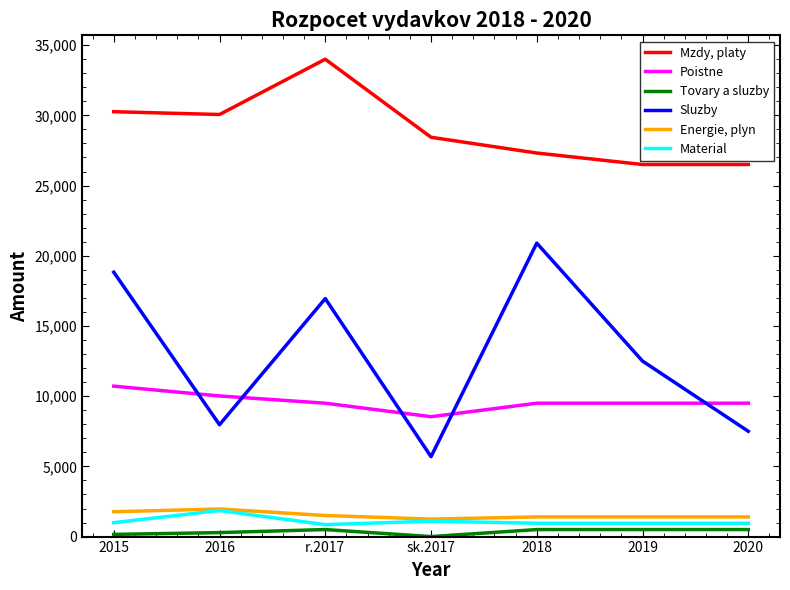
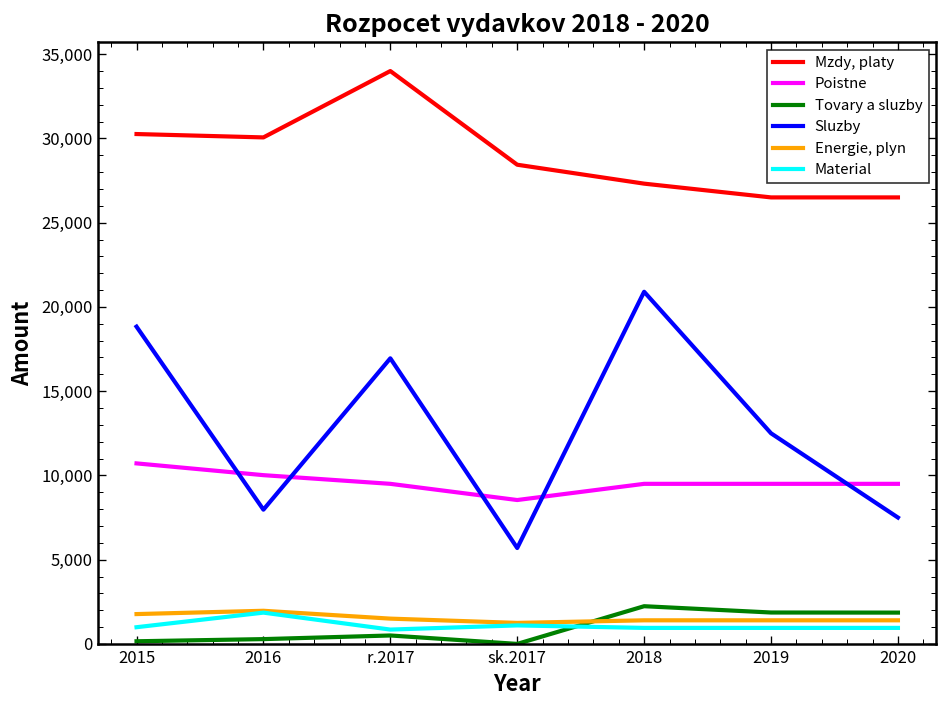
Tovary a sluzby, 2018: 500 -> 2,200
Tovary a sluzby, 2019: 500 -> 1,900
Tovary a sluzby, 2020: 500 -> 1,900
